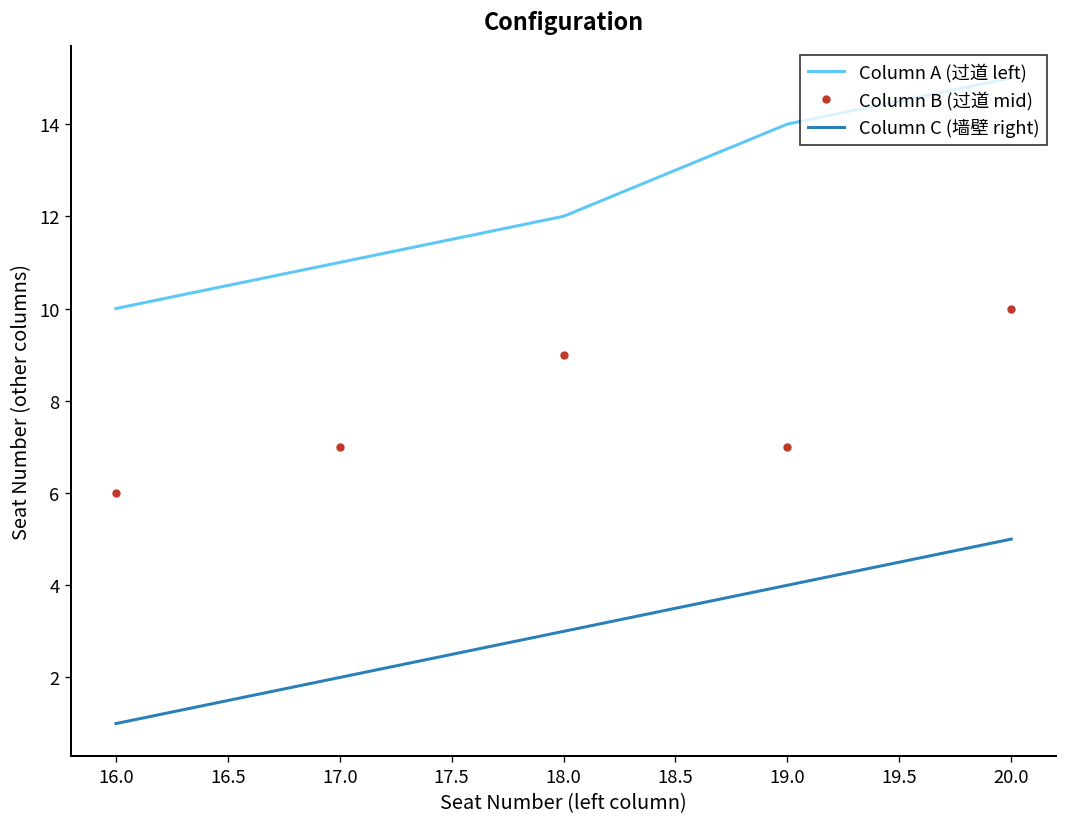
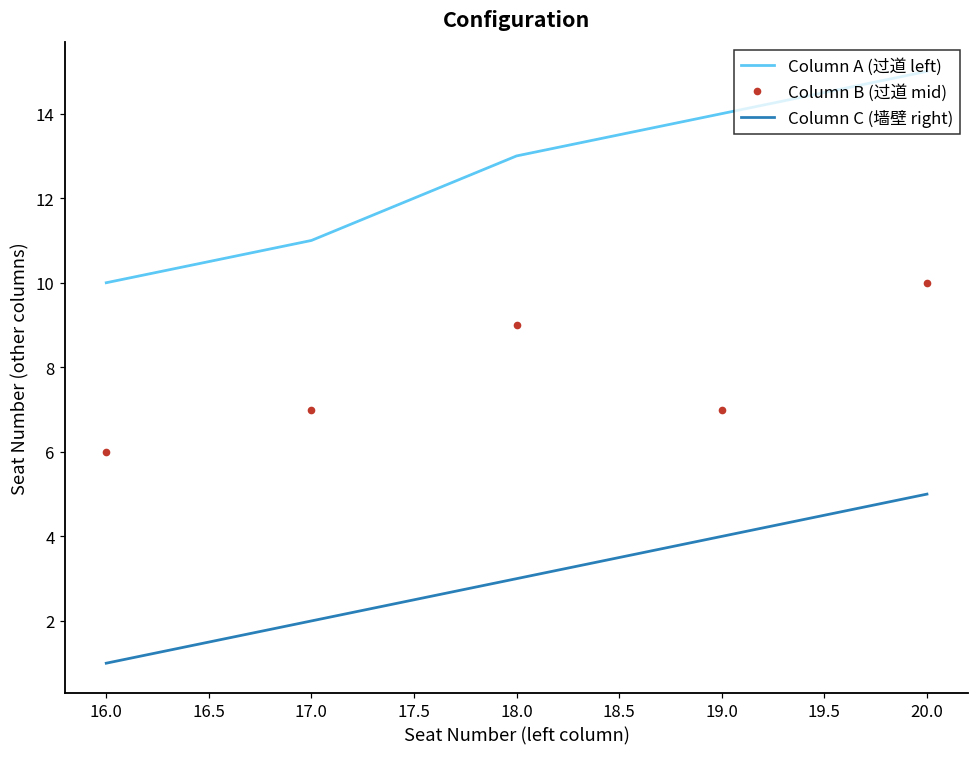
Column A (过道 left), 18.0: 12 -> 13
